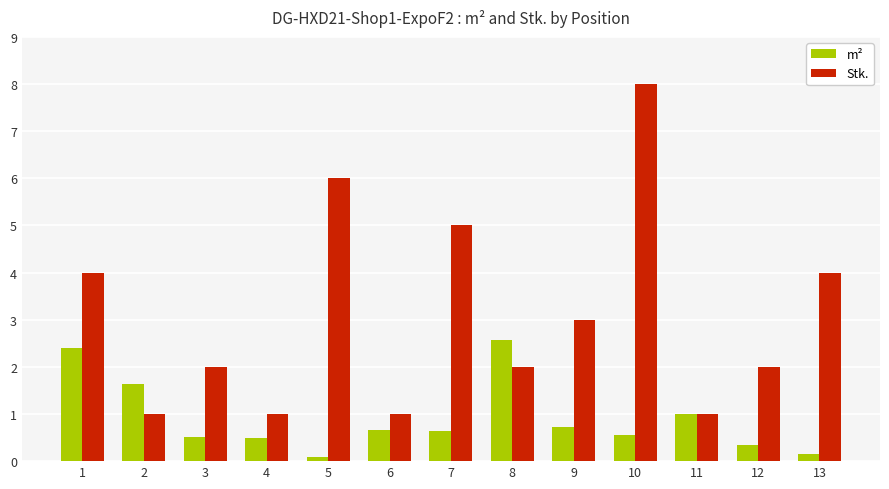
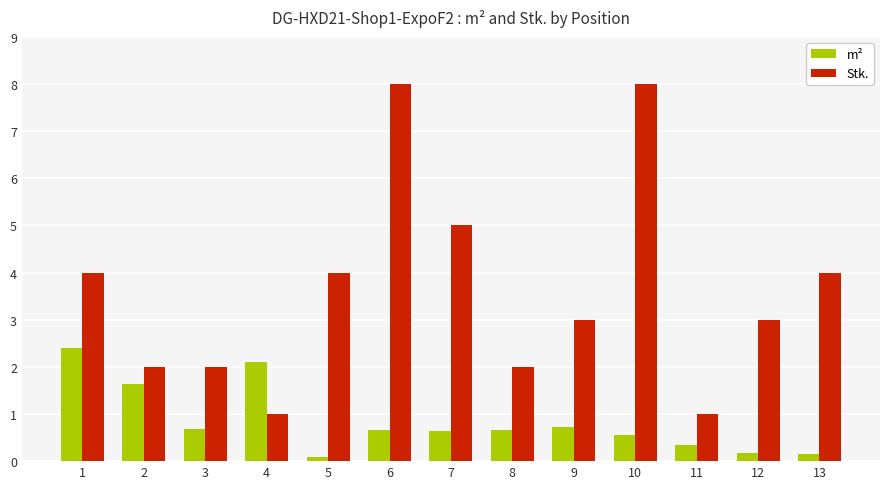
Stk., 2: 1 -> 2
m², 3: 0.5 -> 0.7
m², 4: 0.5 -> 2.1
Stk., 5: 6 -> 4
Stk., 6: 1 -> 8
m², 8: 2.6 -> 0.7
m², 11: 1.0 -> 0.3
m², 12: 0.3 -> 0.2
Stk., 12: 2 -> 3
